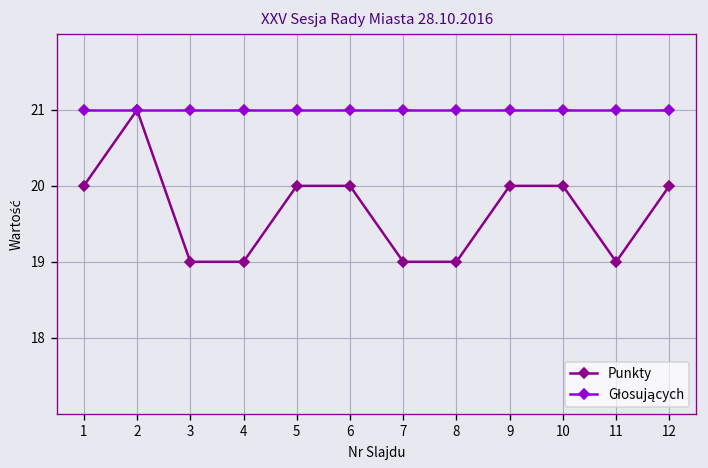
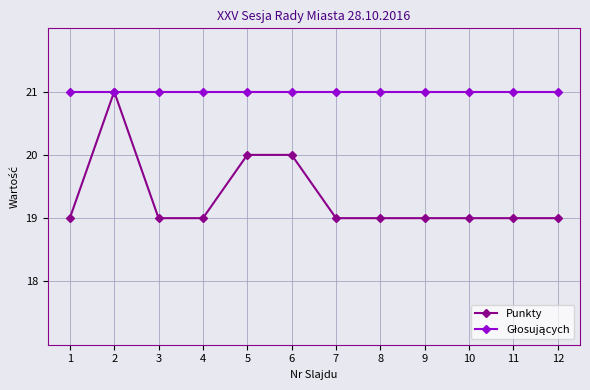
Punkty, 1: 20 -> 19
Punkty, 9: 20 -> 19
Punkty, 10: 20 -> 19
Punkty, 12: 20 -> 19
